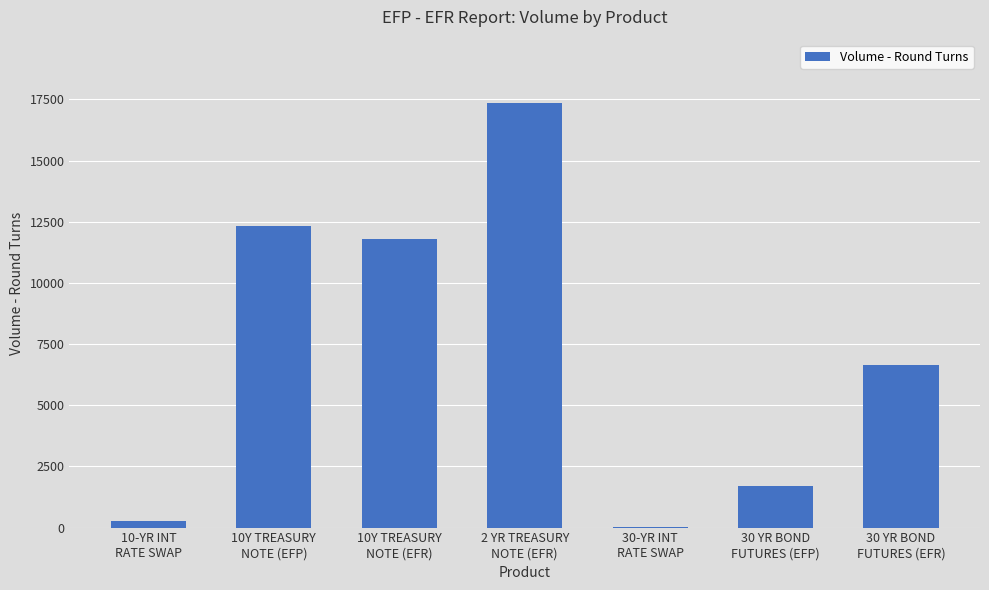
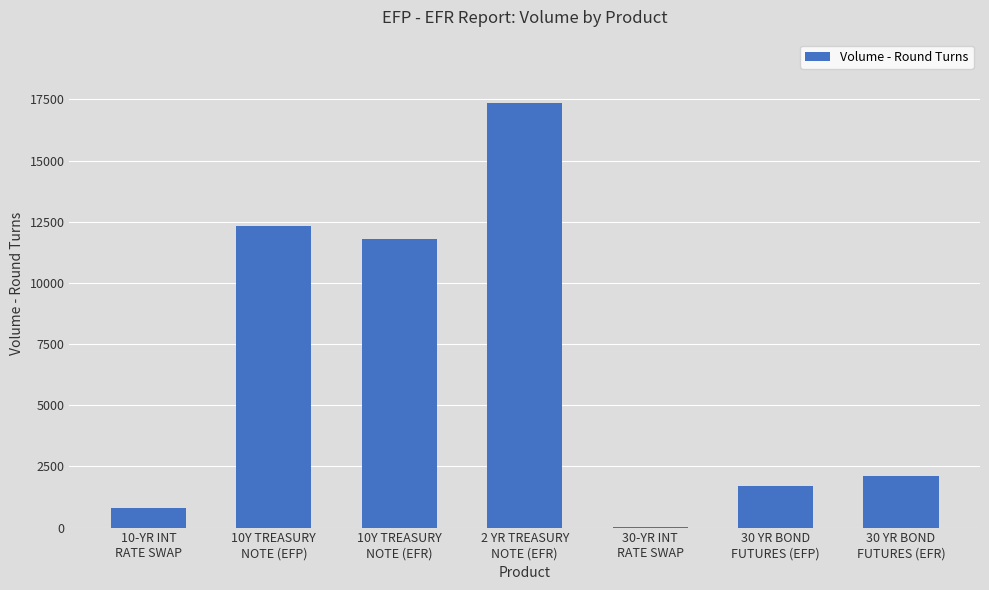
10-YR INT RATE SWAP: 300 -> 800
30 YR BOND FUTURES (EFR): 6600 -> 2100
